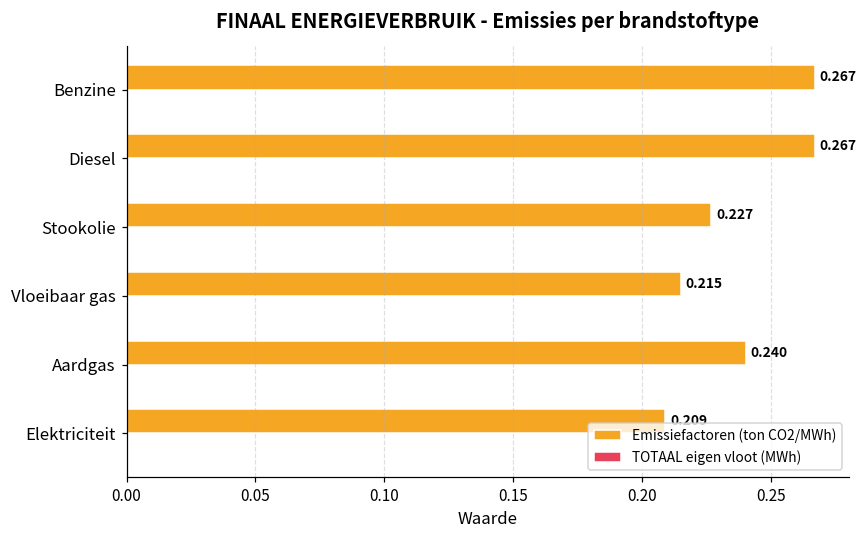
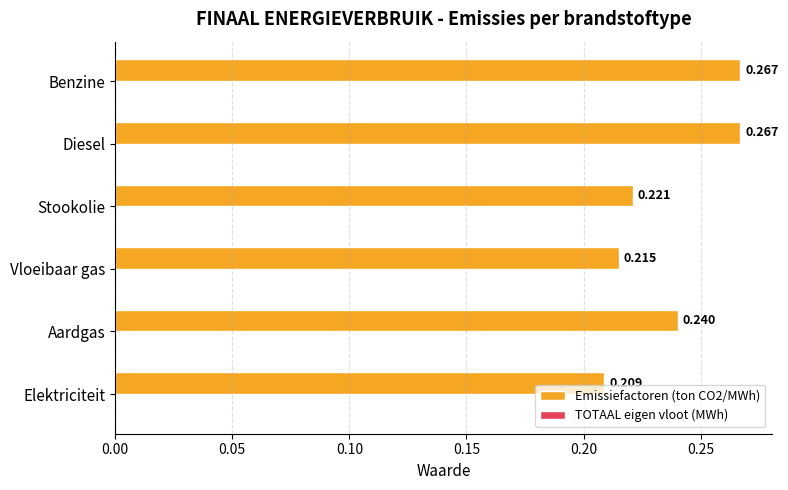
Emissiefactoren (ton CO2/MWh), Stookolie: 0.227 -> 0.221
